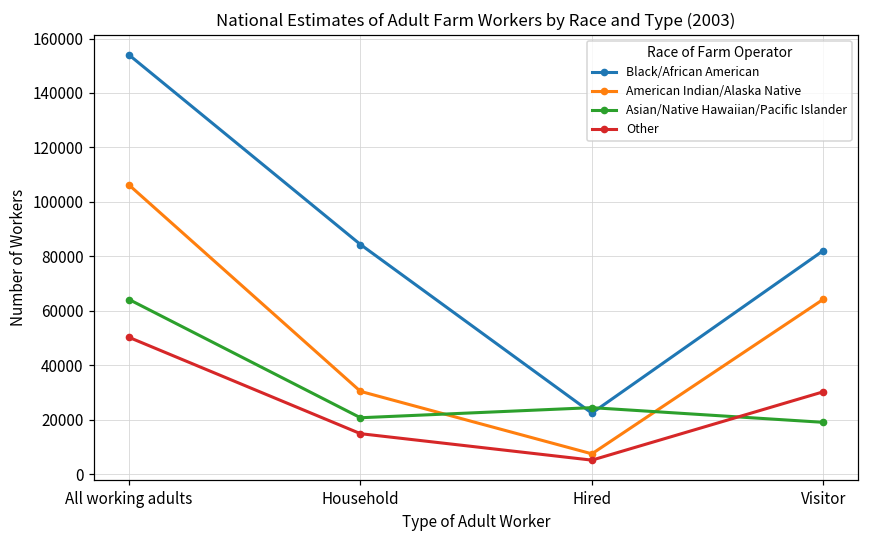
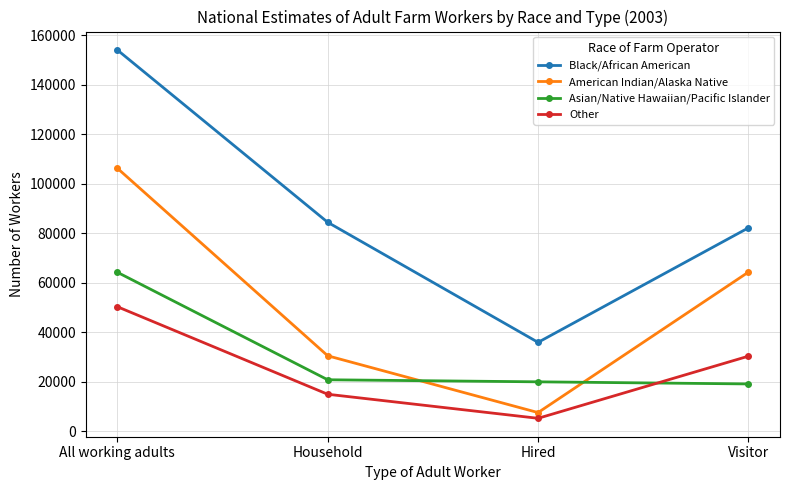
Black/African American, Hired: 22000 -> 36000
Asian/Native Hawaiian/Pacific Islander, Hired: 24000 -> 20000
